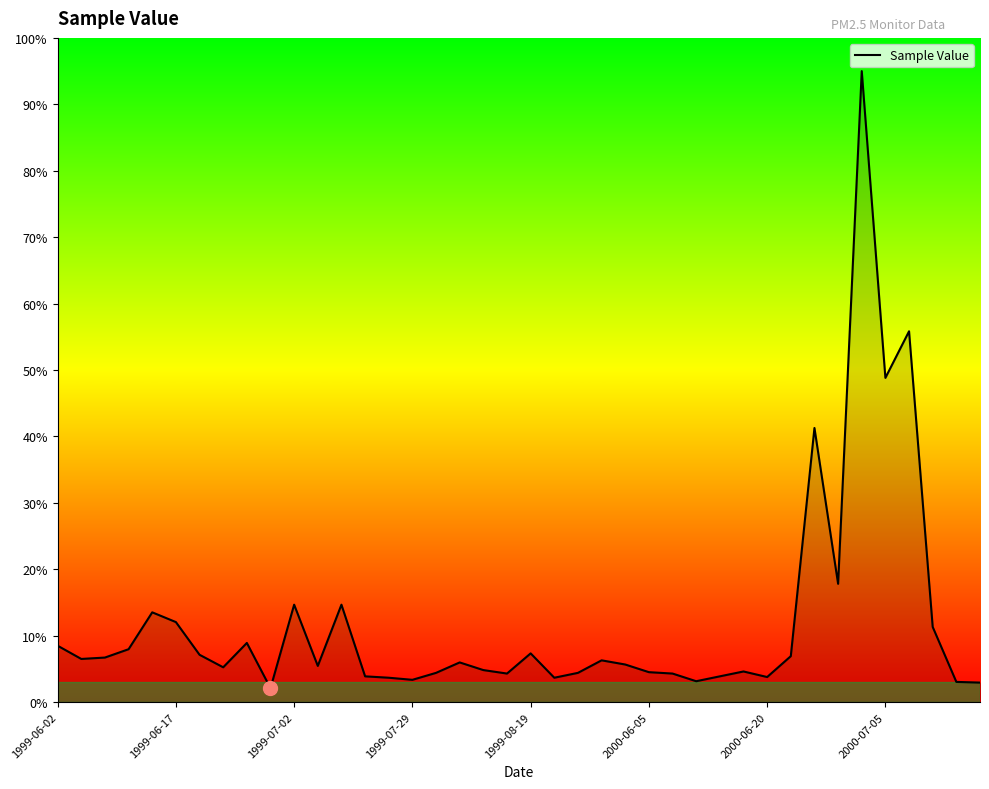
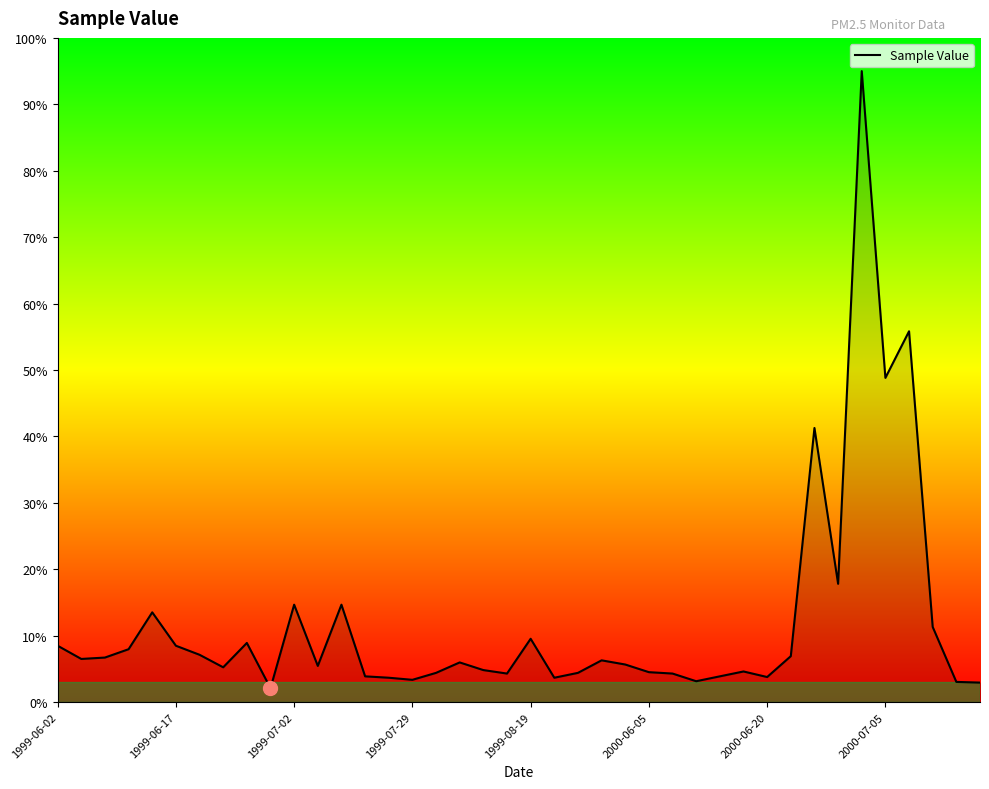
Sample Value, 1999-06-17: 12% -> 8%
Sample Value, 1999-08-19: 7% -> 10%
